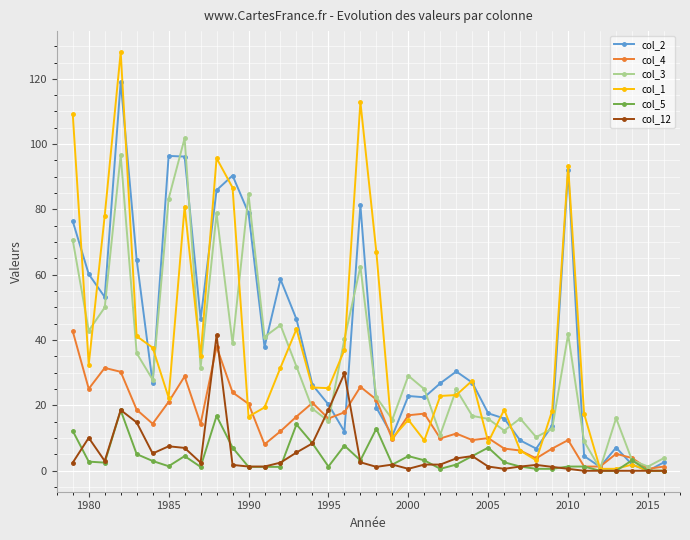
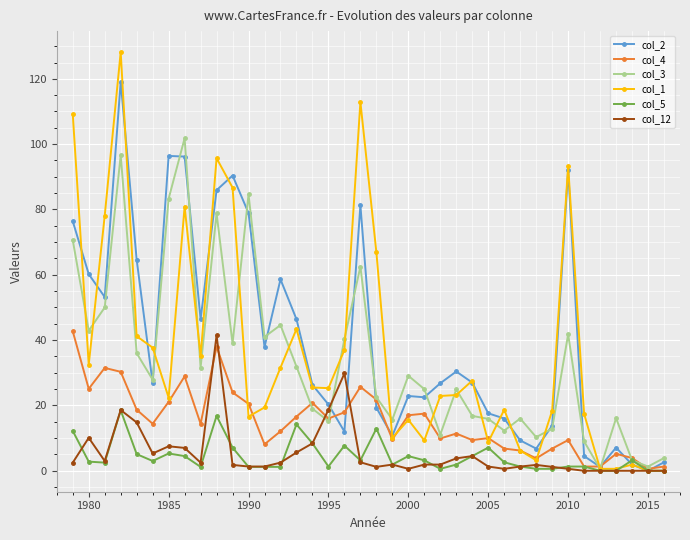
col_5, 1985: 1 -> 5
